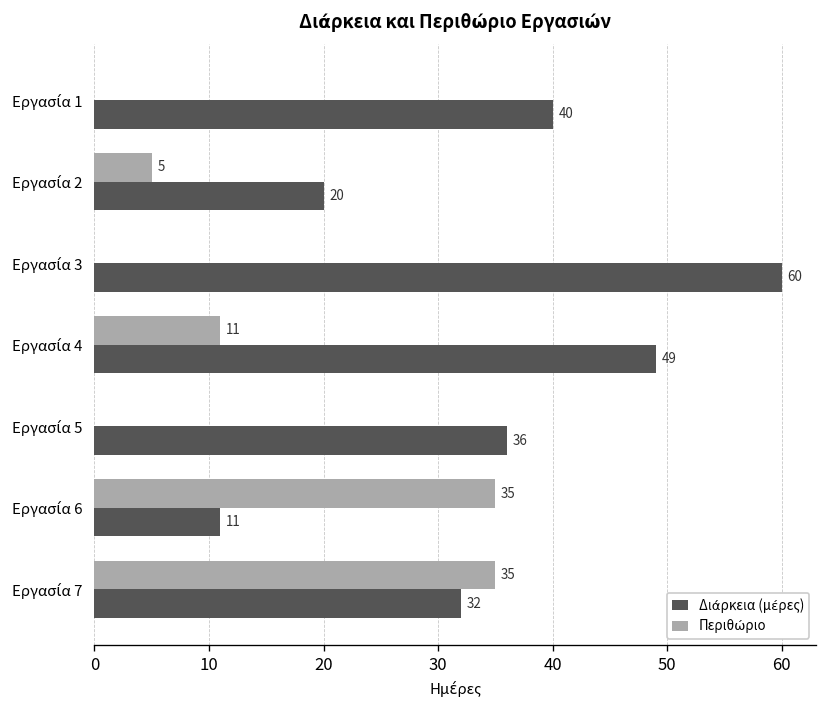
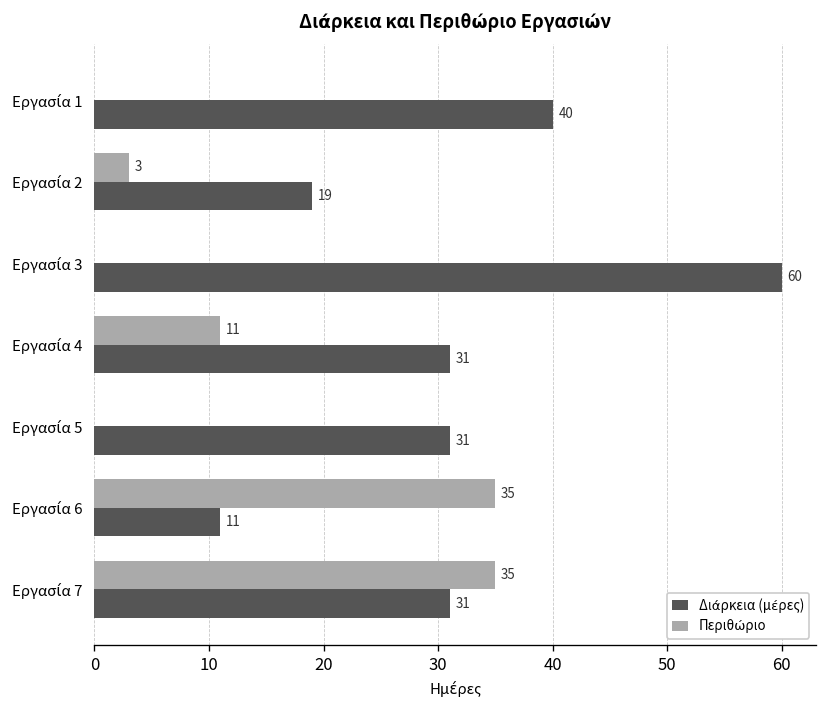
Περιθώριο, Εργασία 2: 5 -> 3
Διάρκεια (μέρες), Εργασία 2: 20 -> 19
Διάρκεια (μέρες), Εργασία 4: 49 -> 31
Διάρκεια (μέρες), Εργασία 5: 36 -> 31
Διάρκεια (μέρες), Εργασία 7: 32 -> 31
